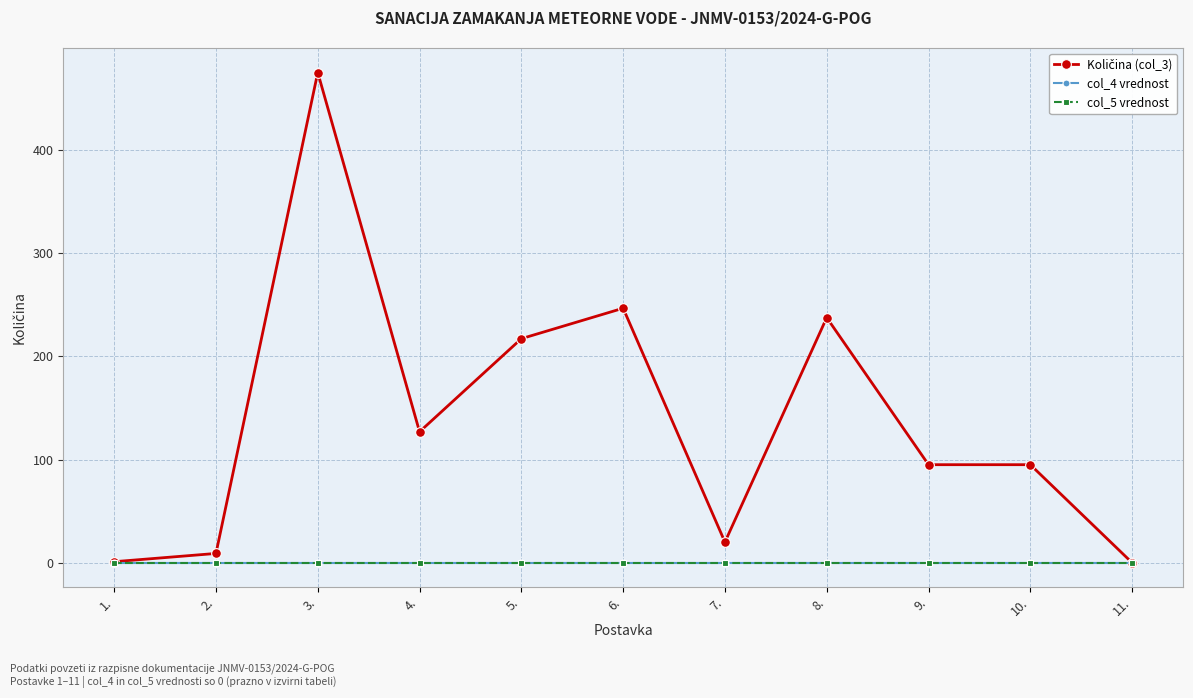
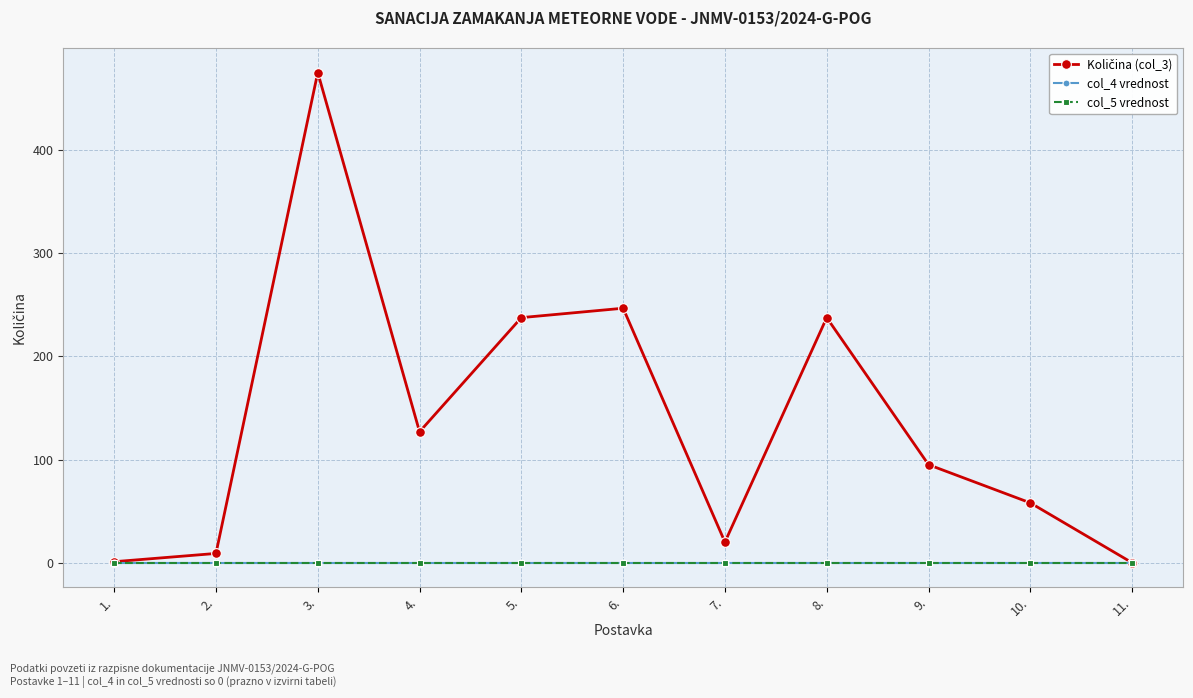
Količina (col_3), 5.: 217 -> 238
Količina (col_3), 10.: 95 -> 58
